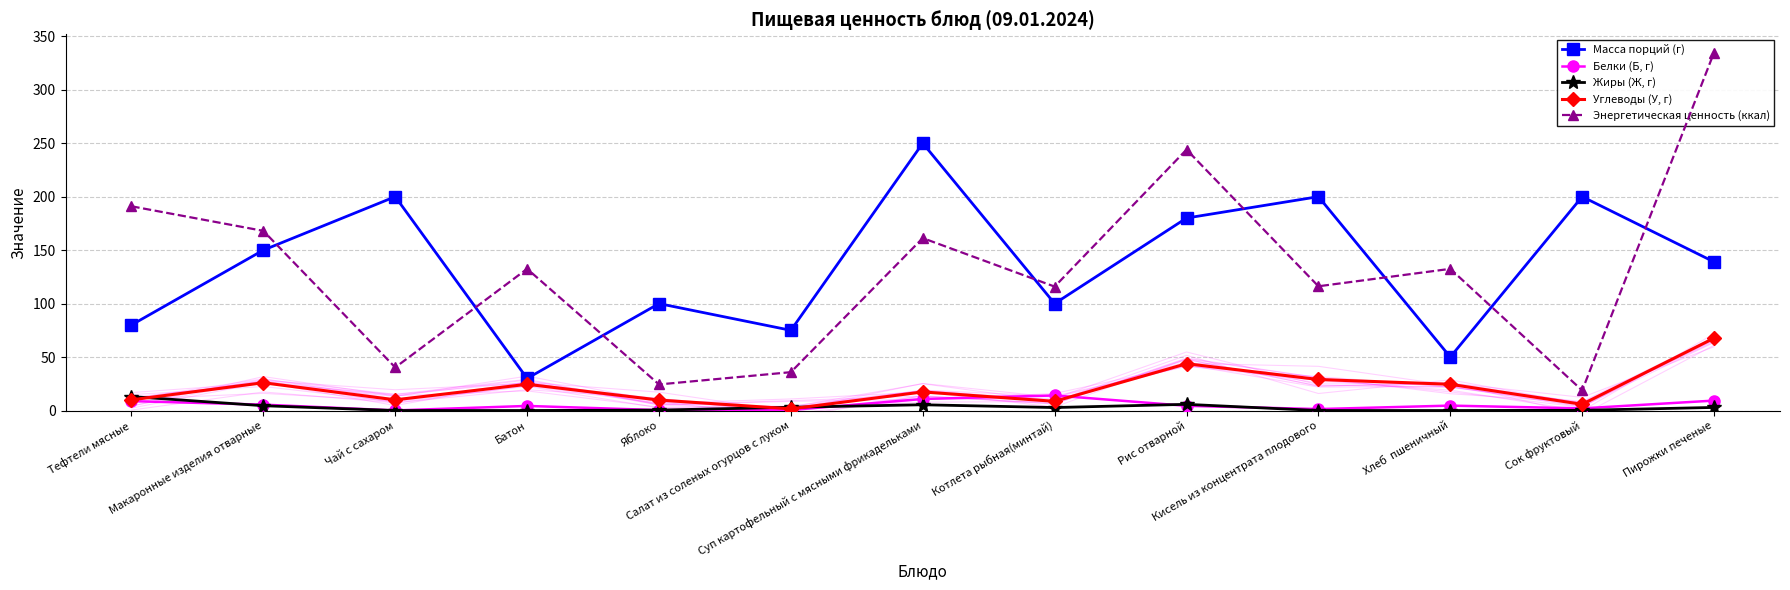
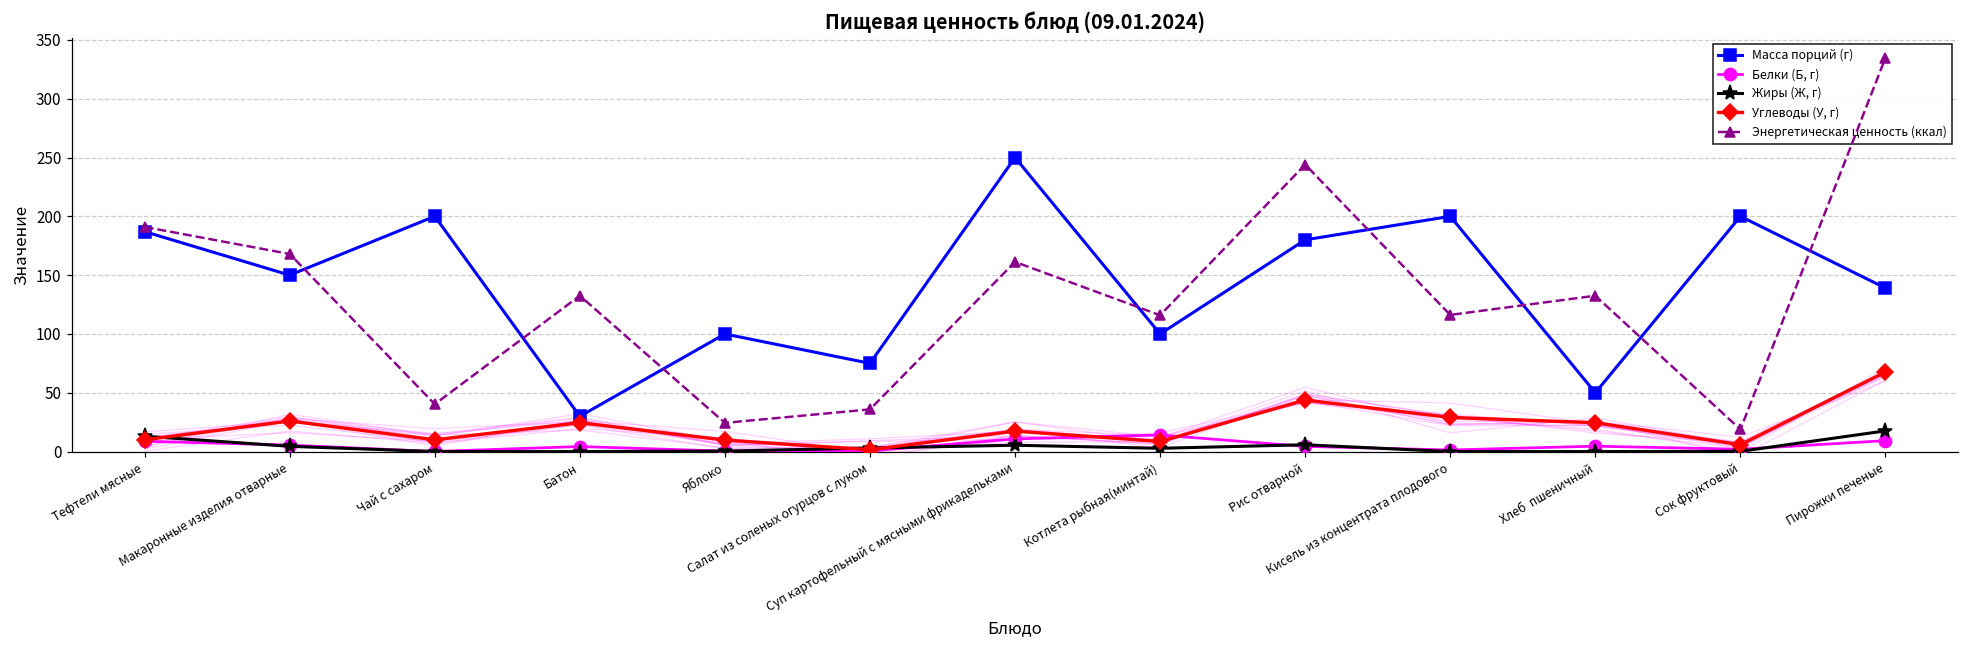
Масса порций (г), Тефтели мясные: 80 -> 187
Жиры (Ж, г), Пирожки печеные: 3 -> 18
